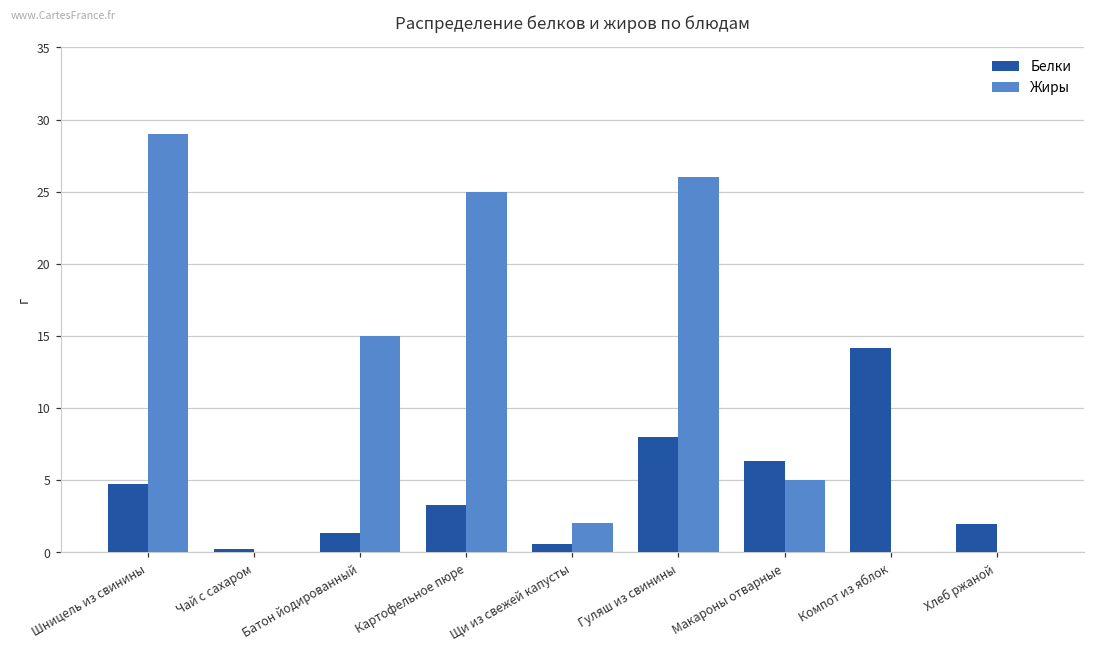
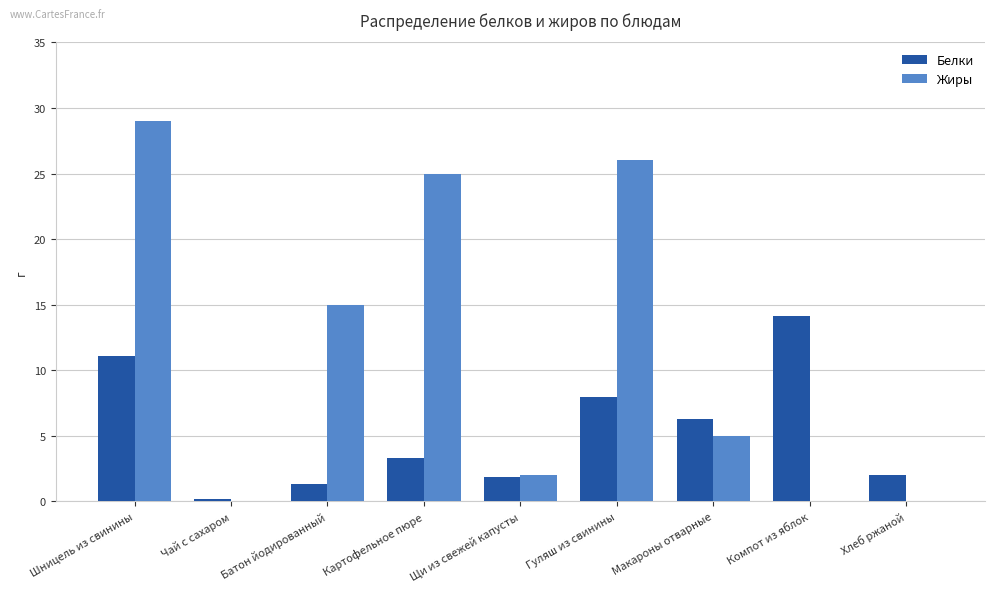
Белки, Шницель из свинины: 4.7 -> 11.1
Белки, Щи из свежей капусты: 0.6 -> 1.9
